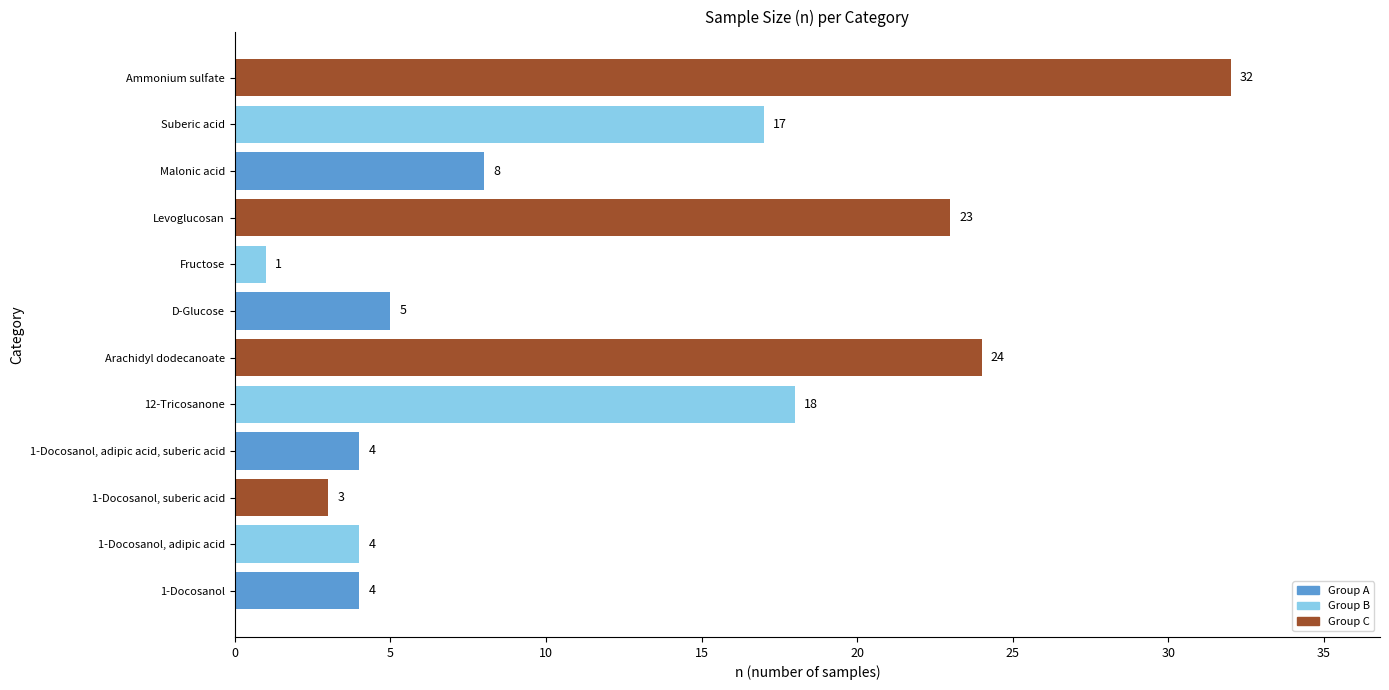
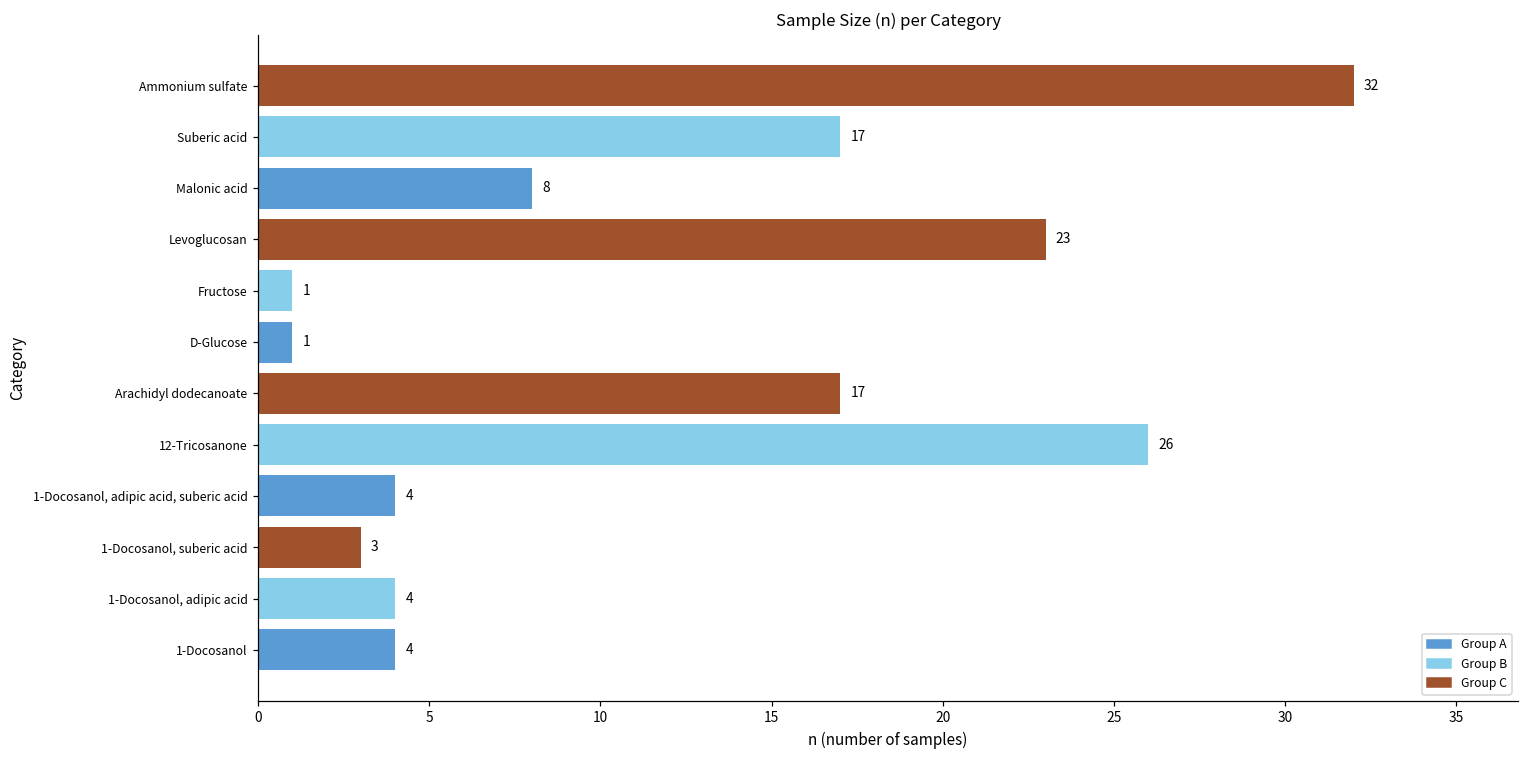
D-Glucose: 5 -> 1
Arachidyl dodecanoate: 24 -> 17
12-Tricosanone: 18 -> 26
